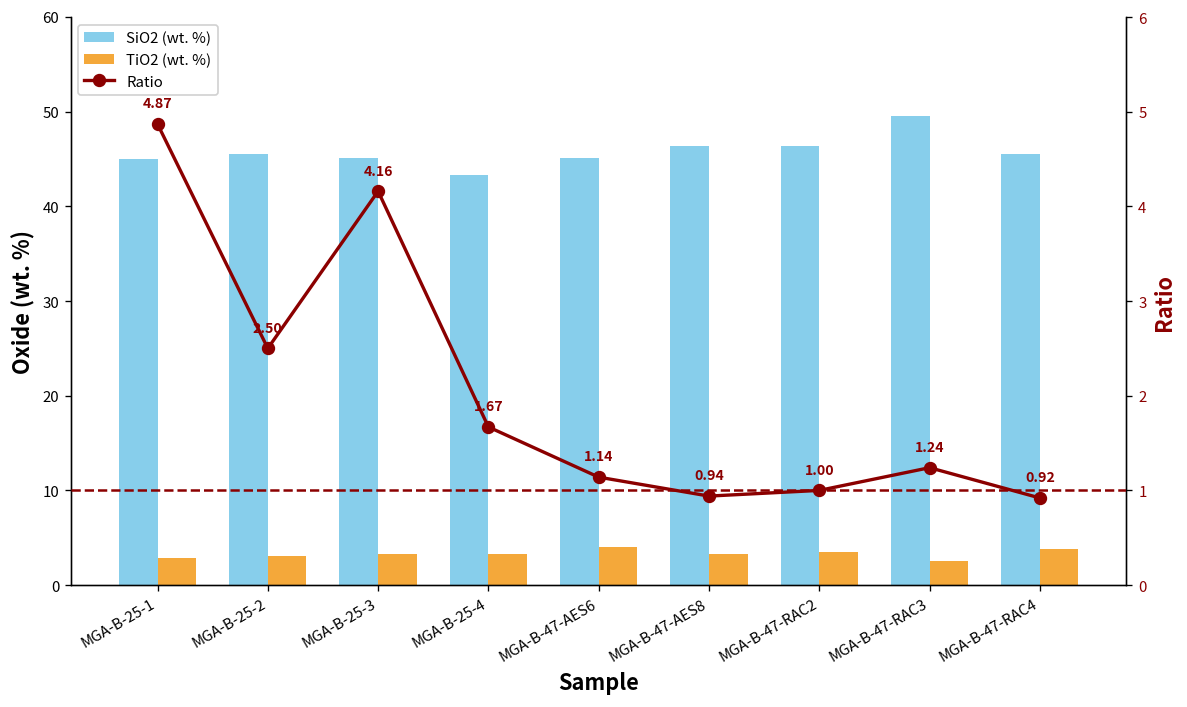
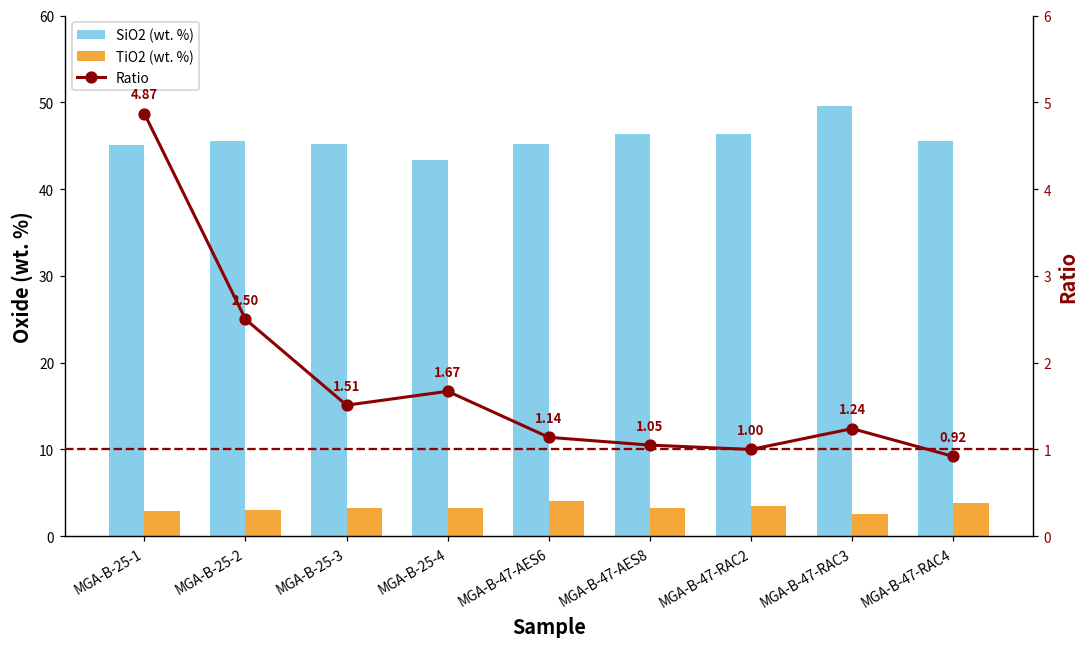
Ratio, MGA-B-25-3: 4.16 -> 1.51
Ratio, MGA-B-47-AES8: 0.94 -> 1.05
